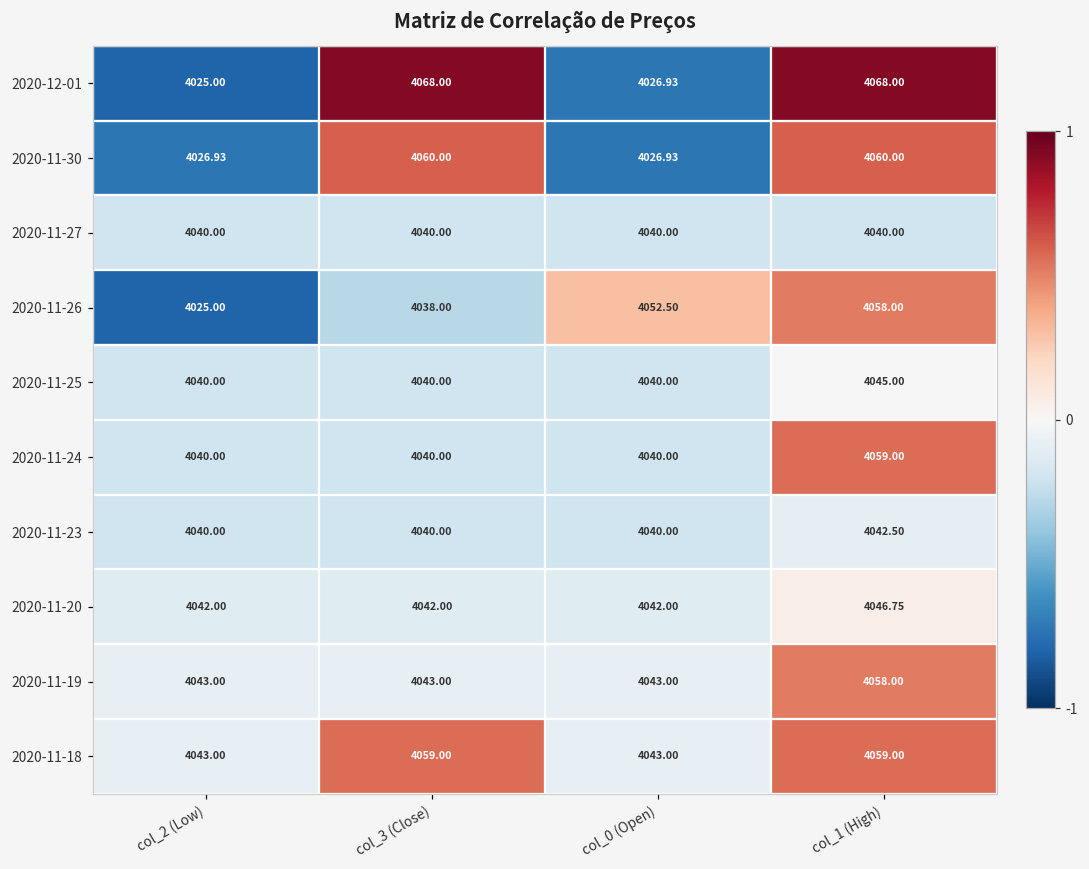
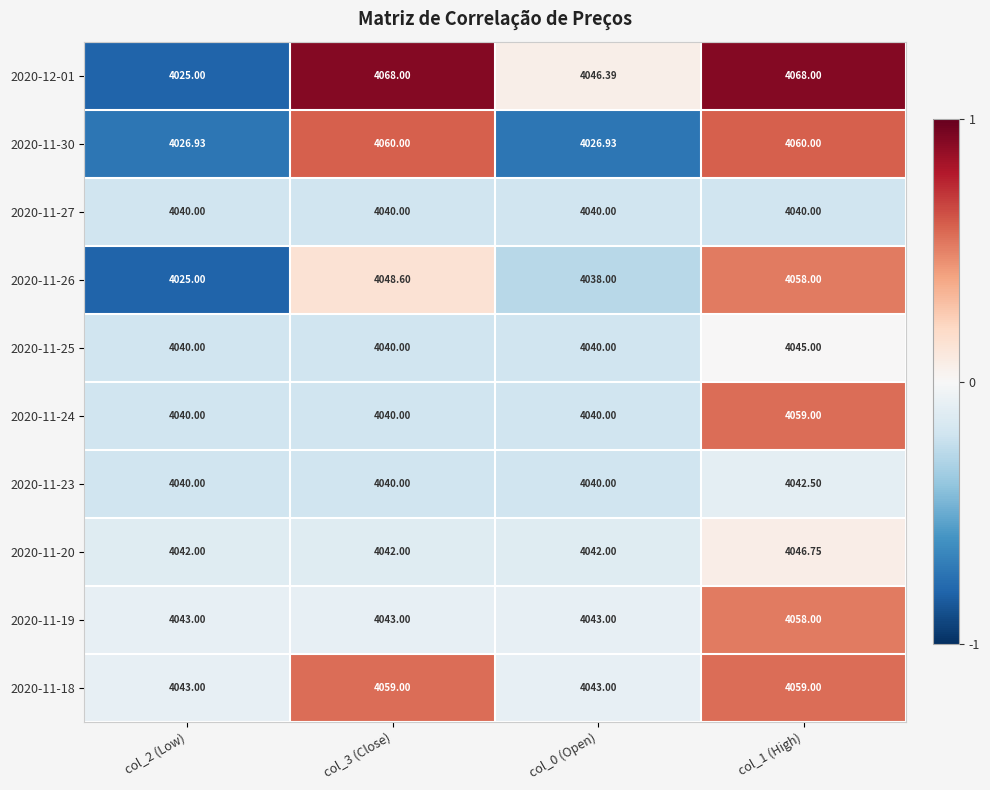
2020-12-01, col_0 (Open): 4026.93 -> 4046.39
2020-11-26, col_3 (Close): 4038.00 -> 4048.60
2020-11-26, col_0 (Open): 4052.50 -> 4038.00
